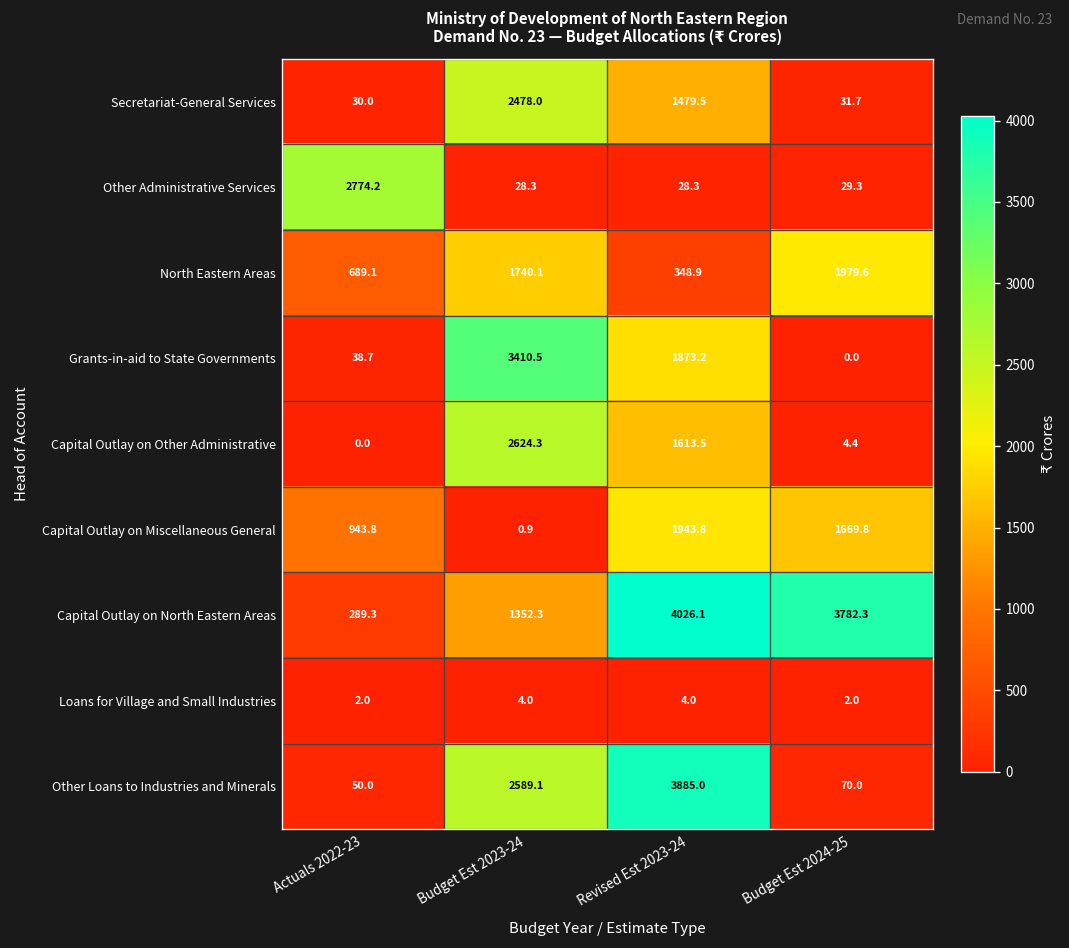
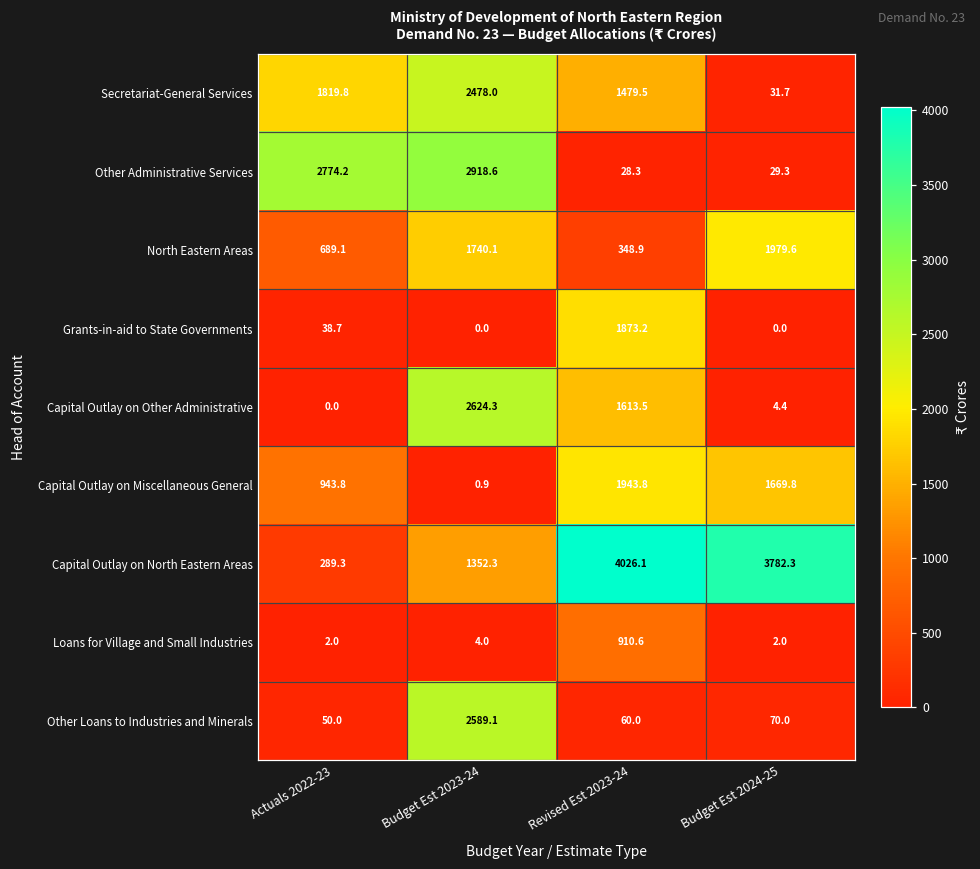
Secretariat-General Services, Actuals 2022-23: 30.0 -> 1819.8
Other Administrative Services, Budget Est 2023-24: 28.3 -> 2918.6
Grants-in-aid to State Governments, Budget Est 2023-24: 3410.5 -> 0.0
Loans for Village and Small Industries, Revised Est 2023-24: 4.0 -> 910.6
Other Loans to Industries and Minerals, Revised Est 2023-24: 3885.0 -> 60.0
